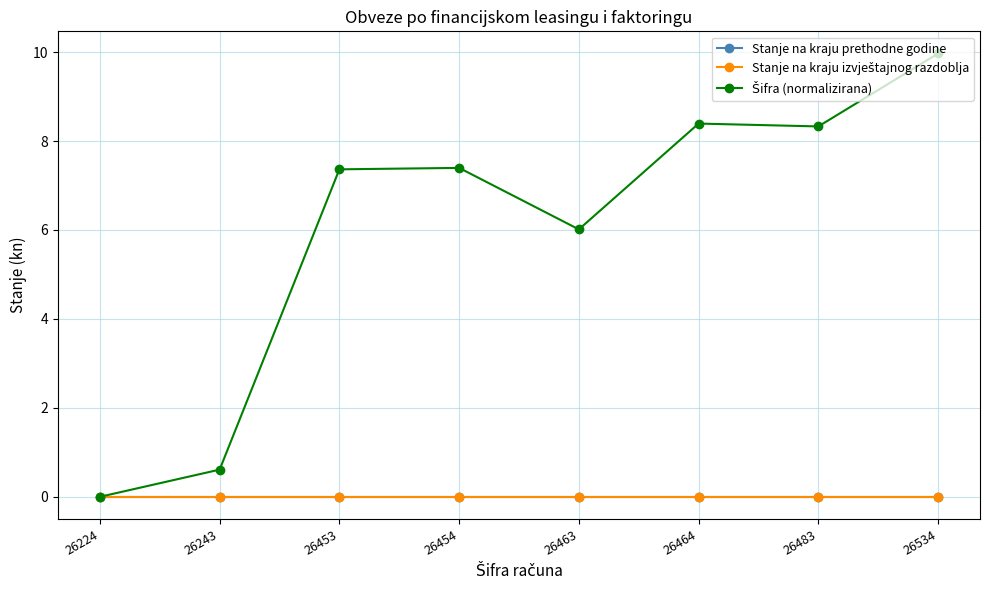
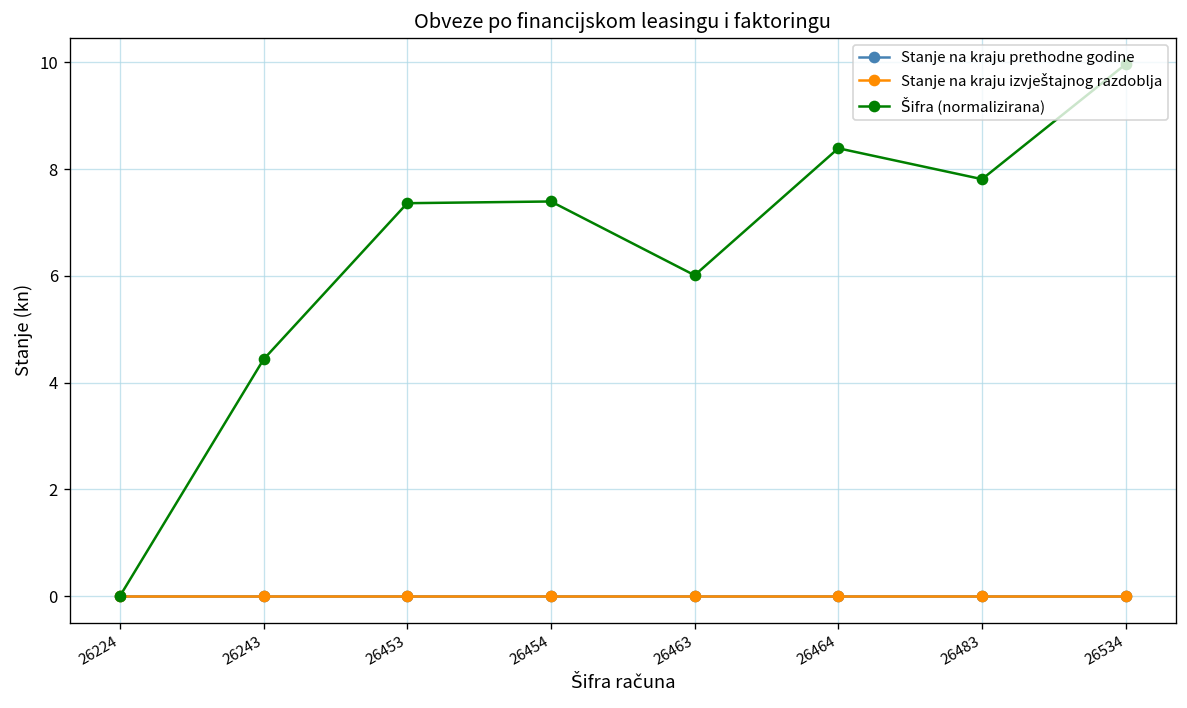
Šifra (normalizirana), 26243: 0.6 -> 4.4
Šifra (normalizirana), 26483: 8.3 -> 7.8
